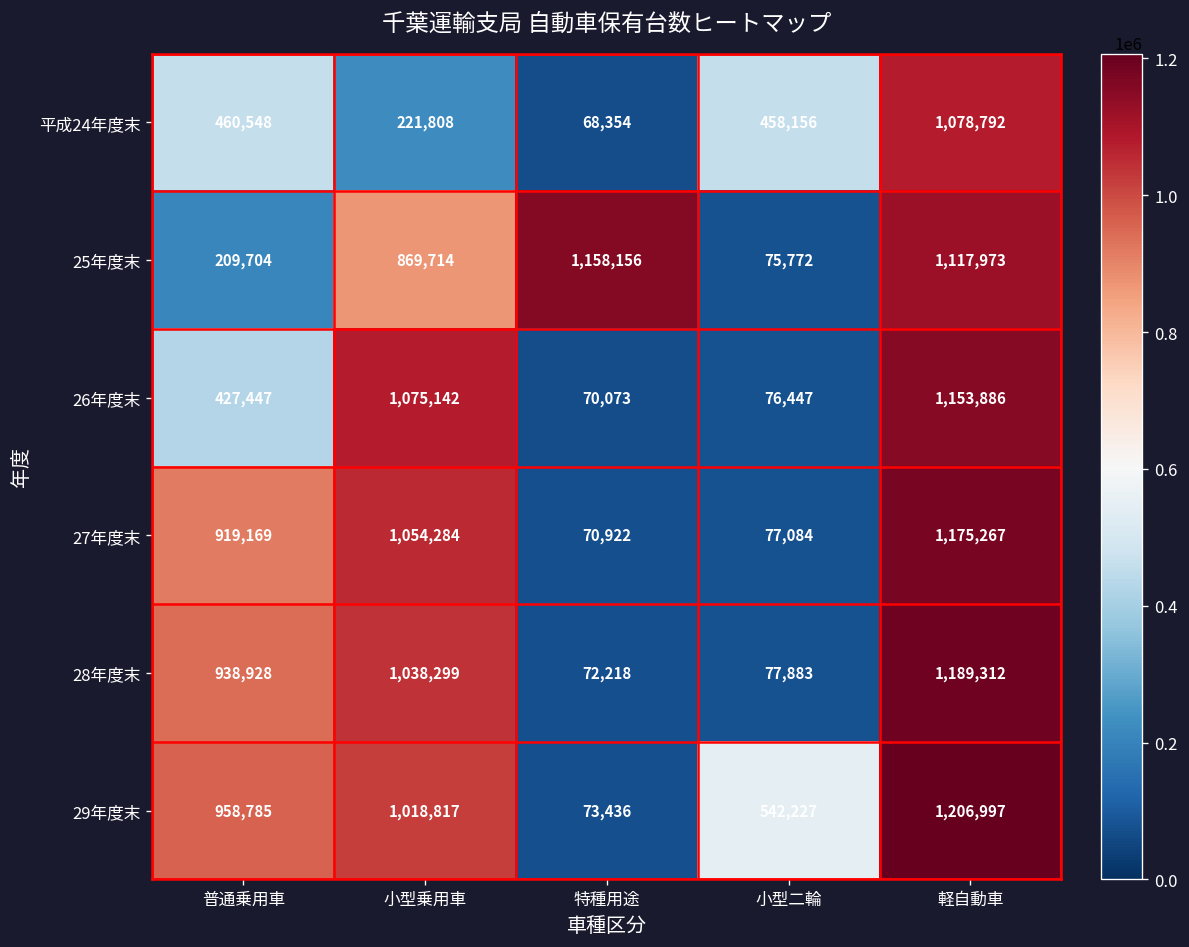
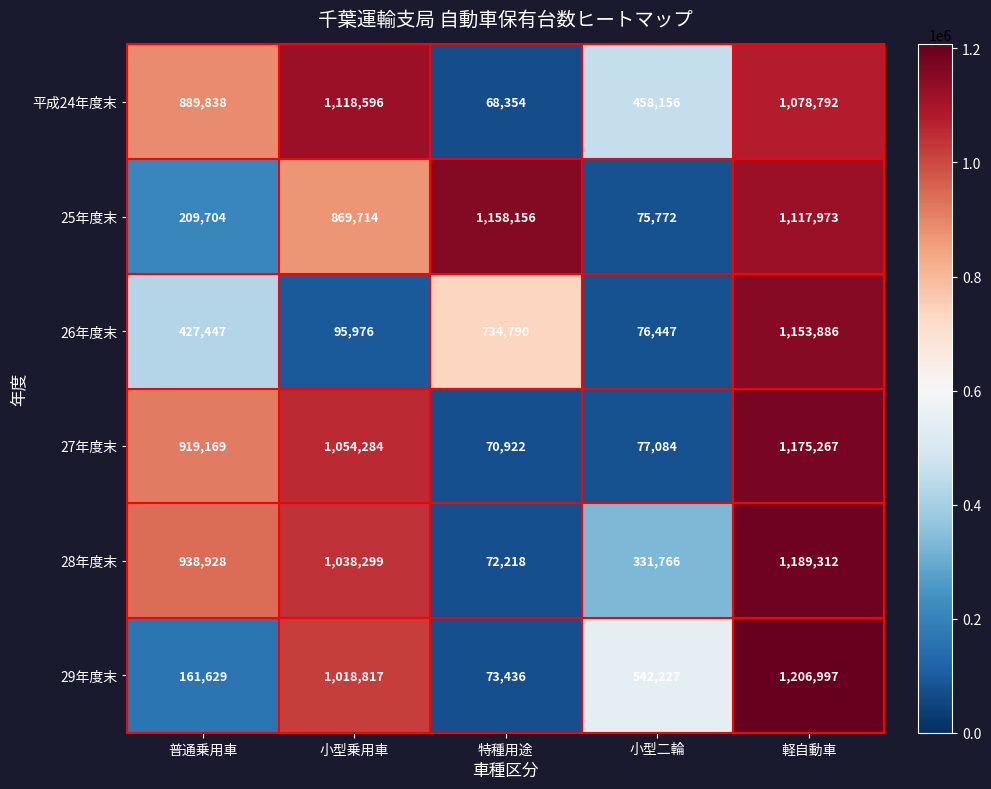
平成24年度末, 普通乗用車: 460,548 -> 889,838
平成24年度末, 小型乗用車: 221,808 -> 1,118,596
26年度末, 小型乗用車: 1,075,142 -> 95,976
26年度末, 特種用途: 70,073 -> 734,790
28年度末, 小型二輪: 77,883 -> 331,766
29年度末, 普通乗用車: 958,785 -> 161,629
